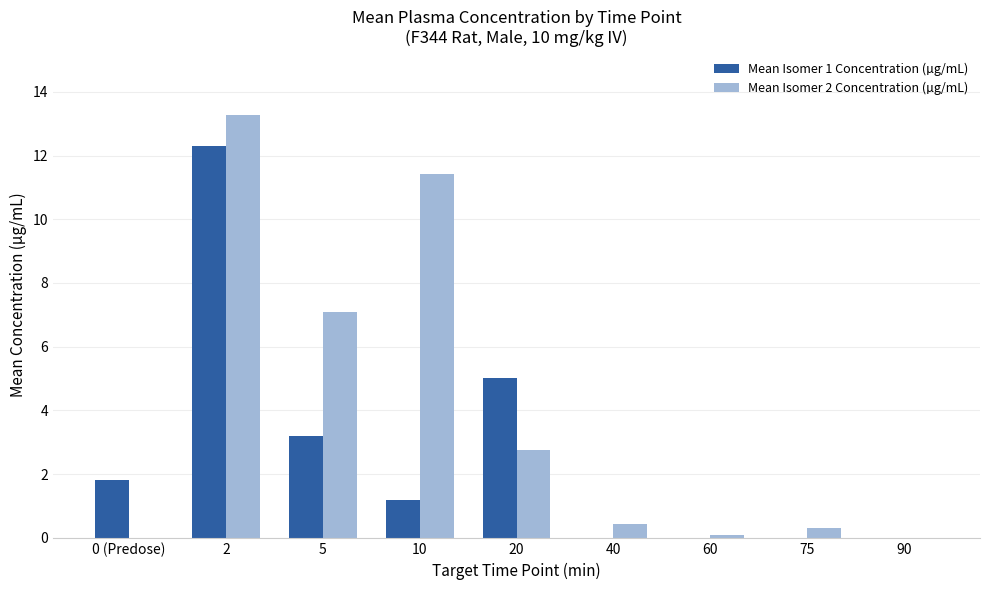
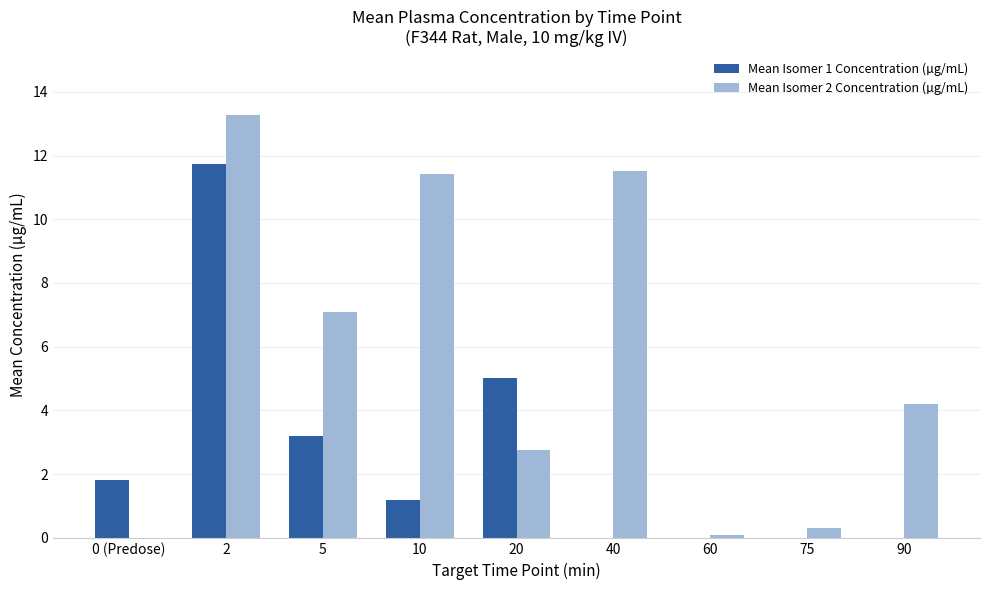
Mean Isomer 1 Concentration (µg/mL), 2: 12.3 -> 11.7
Mean Isomer 2 Concentration (µg/mL), 40: 0.4 -> 11.5
Mean Isomer 2 Concentration (µg/mL), 90: 0.0 -> 4.2
